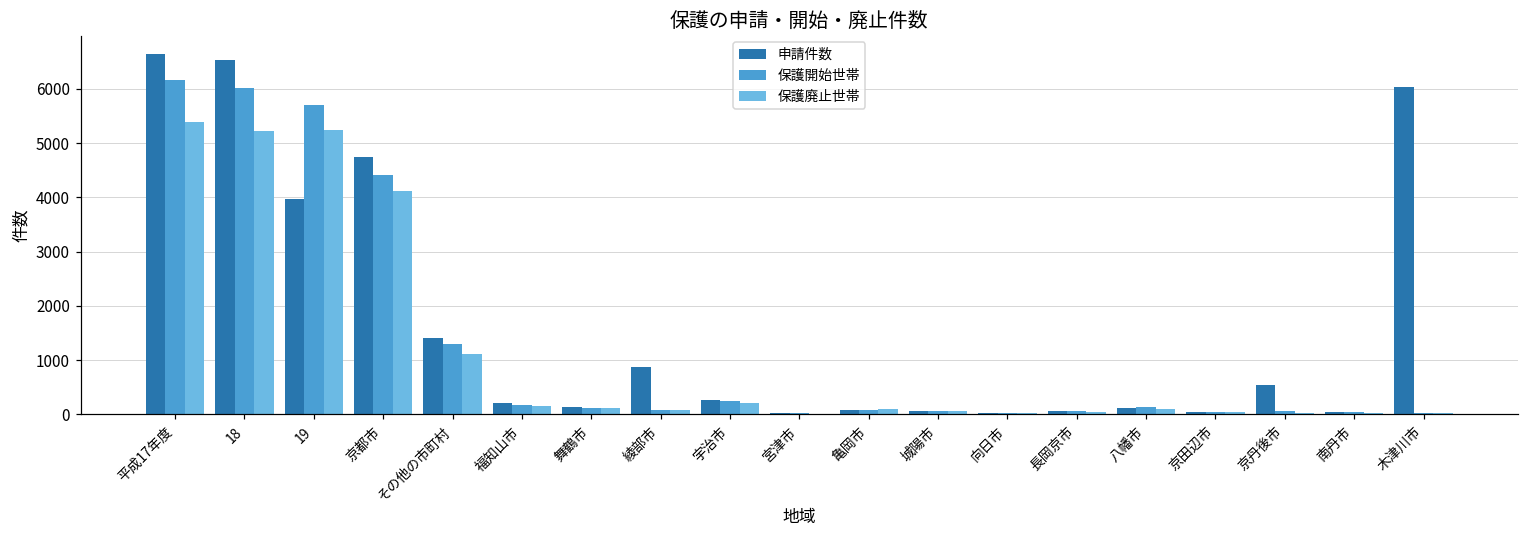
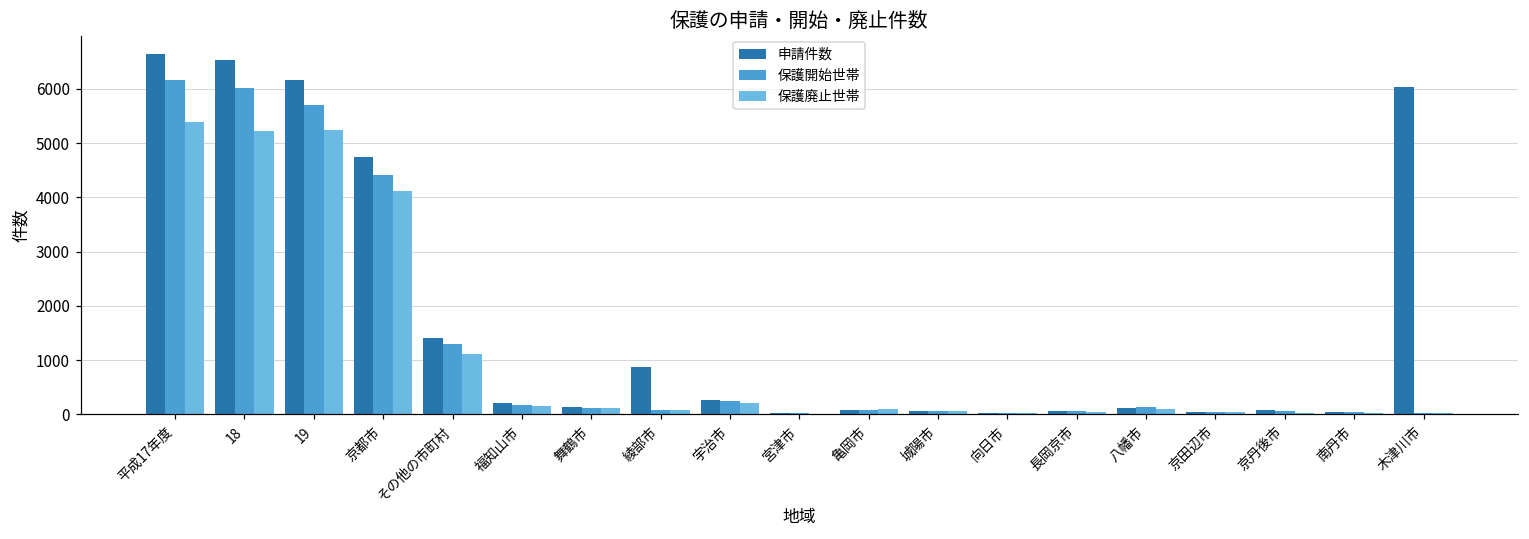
申請件数, 19: 4000 -> 6200
申請件数, 京丹後市: 500 -> 100
